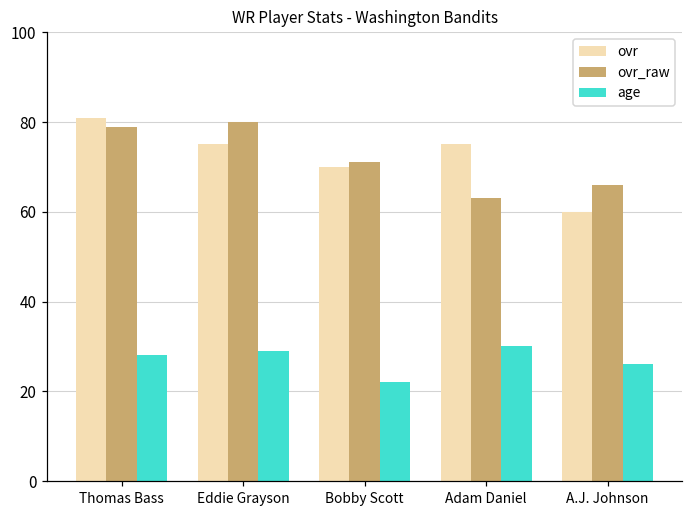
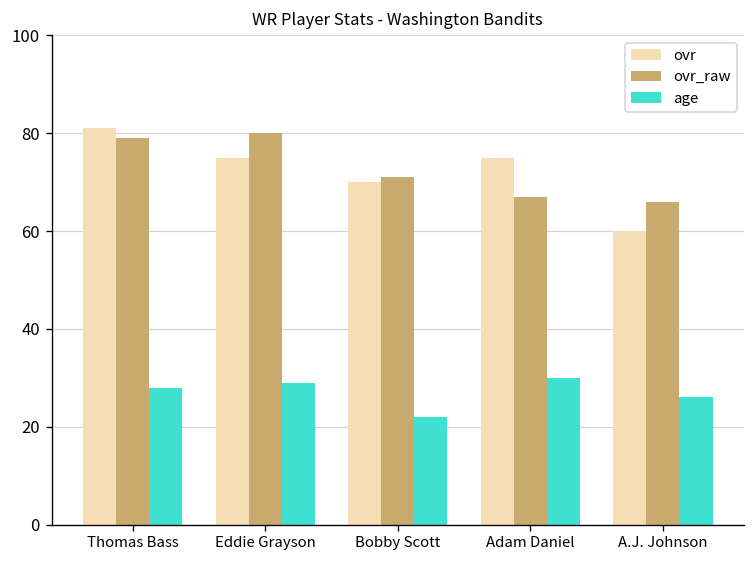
ovr_raw, Adam Daniel: 63 -> 67
